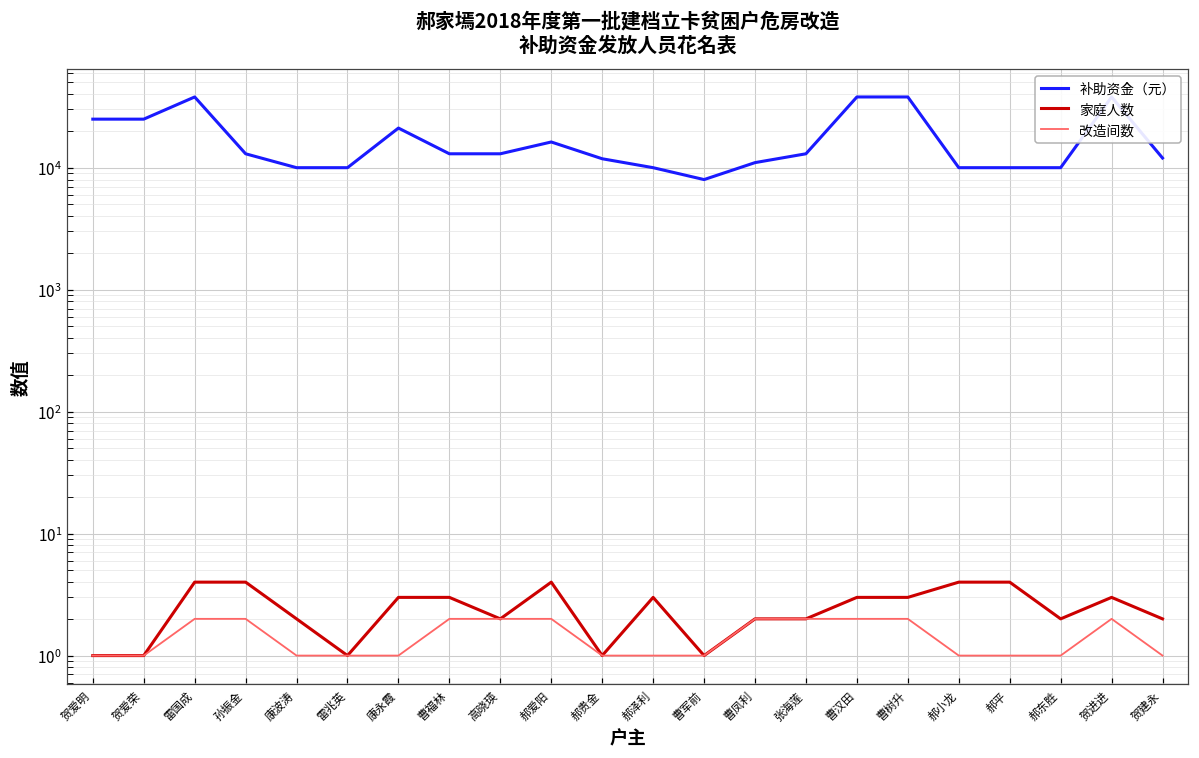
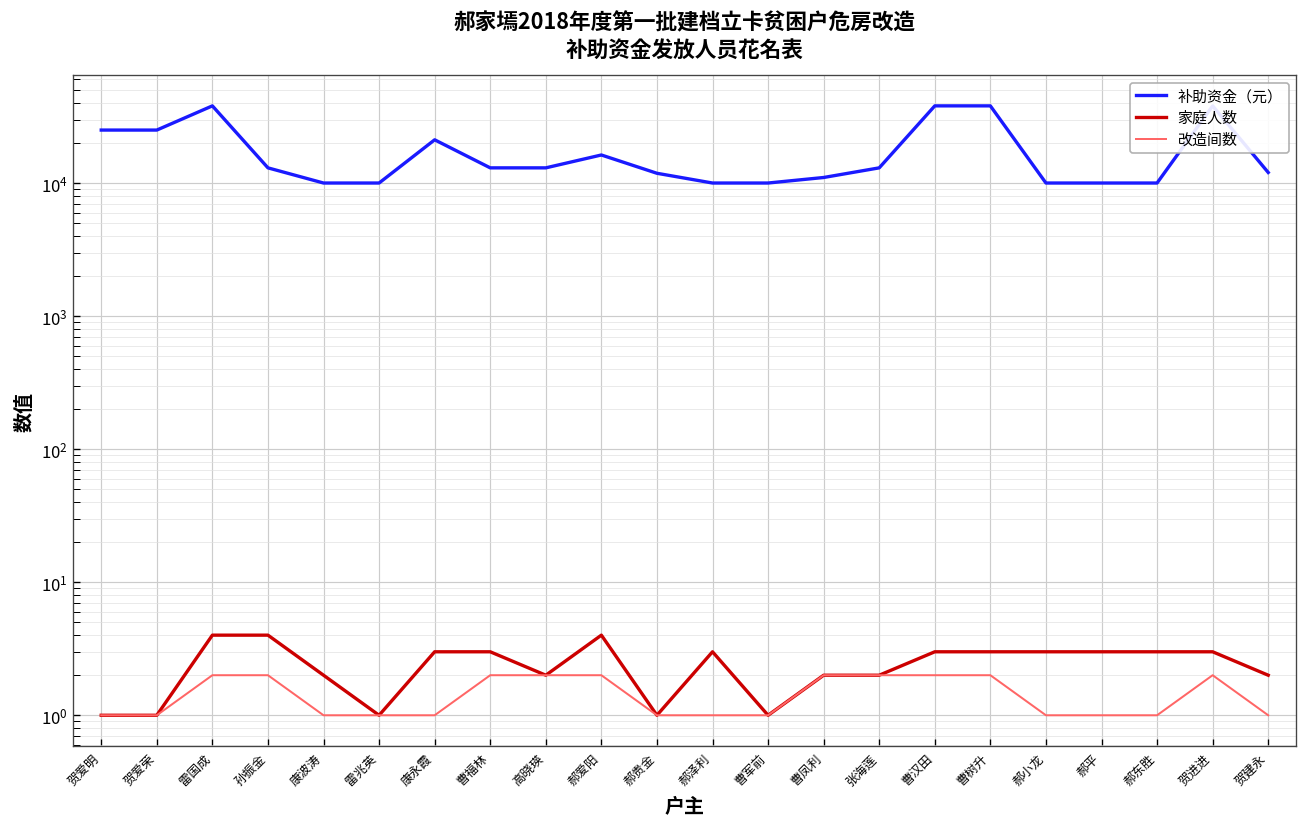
补助资金（元）, 曹军前: 8000 -> 10000
家庭人数, 郝小龙: 4 -> 3
家庭人数, 郝平: 4 -> 3
家庭人数, 郝东胜: 2 -> 3
